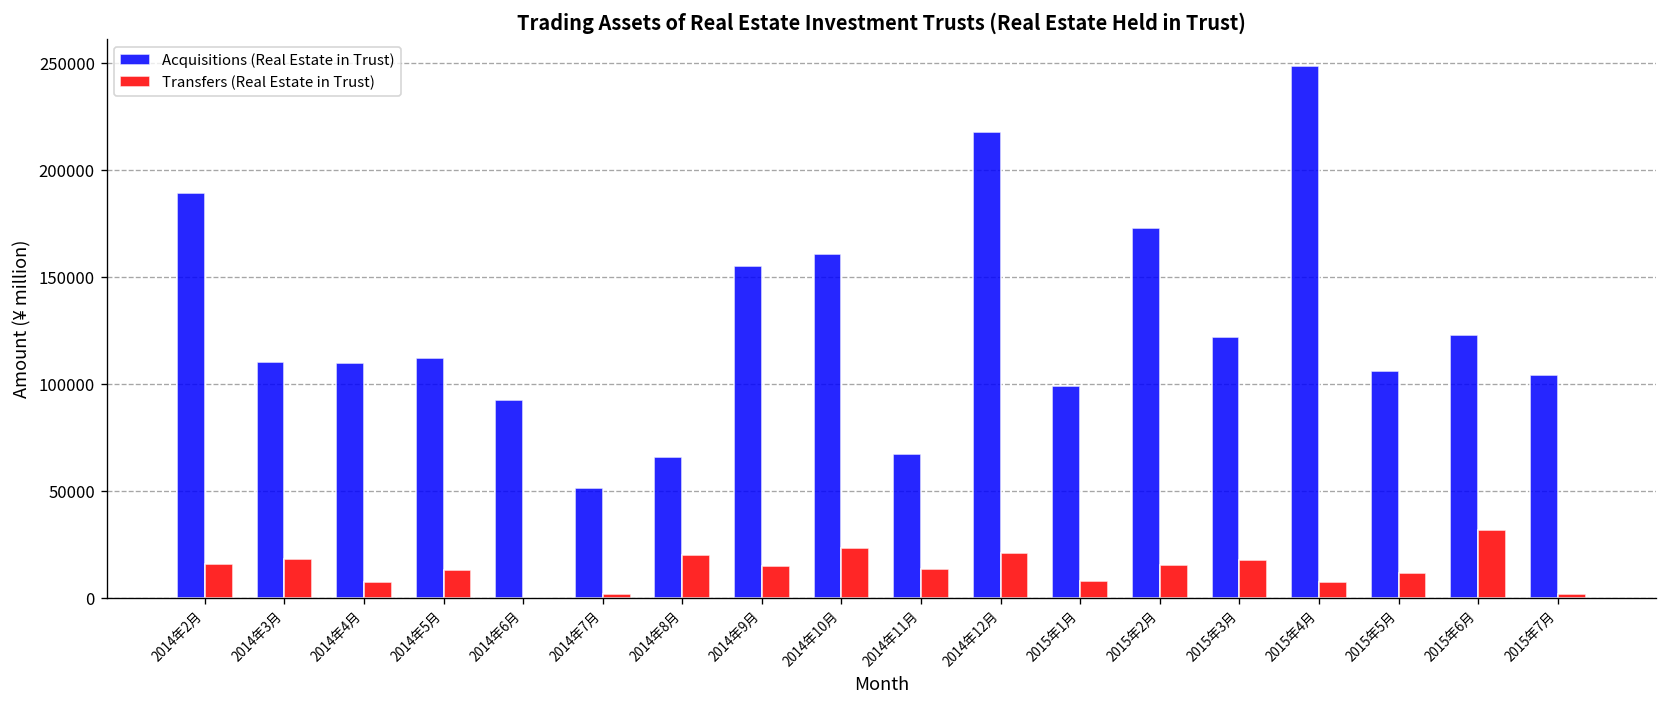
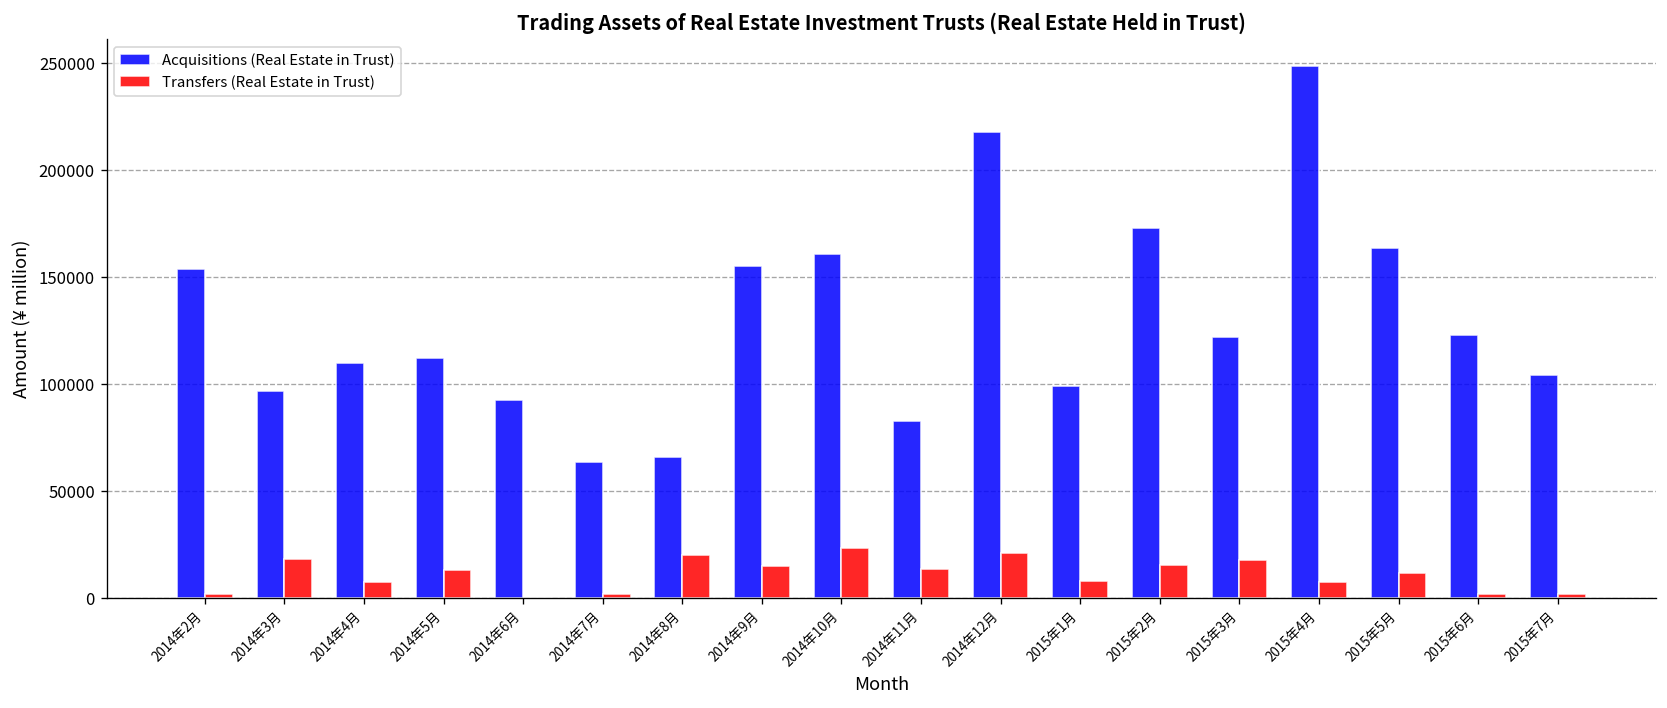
Acquisitions (Real Estate in Trust), 2014年2月: 189000 -> 154000
Transfers (Real Estate in Trust), 2014年2月: 16000 -> 2000
Acquisitions (Real Estate in Trust), 2014年3月: 110000 -> 97000
Acquisitions (Real Estate in Trust), 2014年7月: 52000 -> 63000
Acquisitions (Real Estate in Trust), 2014年11月: 67000 -> 83000
Acquisitions (Real Estate in Trust), 2015年5月: 106000 -> 164000
Transfers (Real Estate in Trust), 2015年6月: 32000 -> 2000
